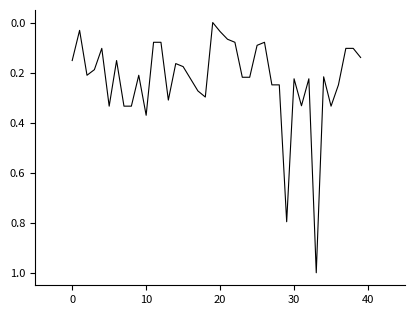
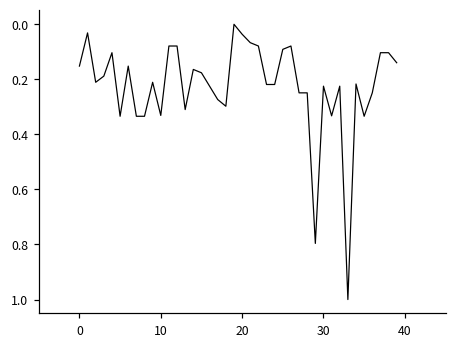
10: 0.37 -> 0.33
